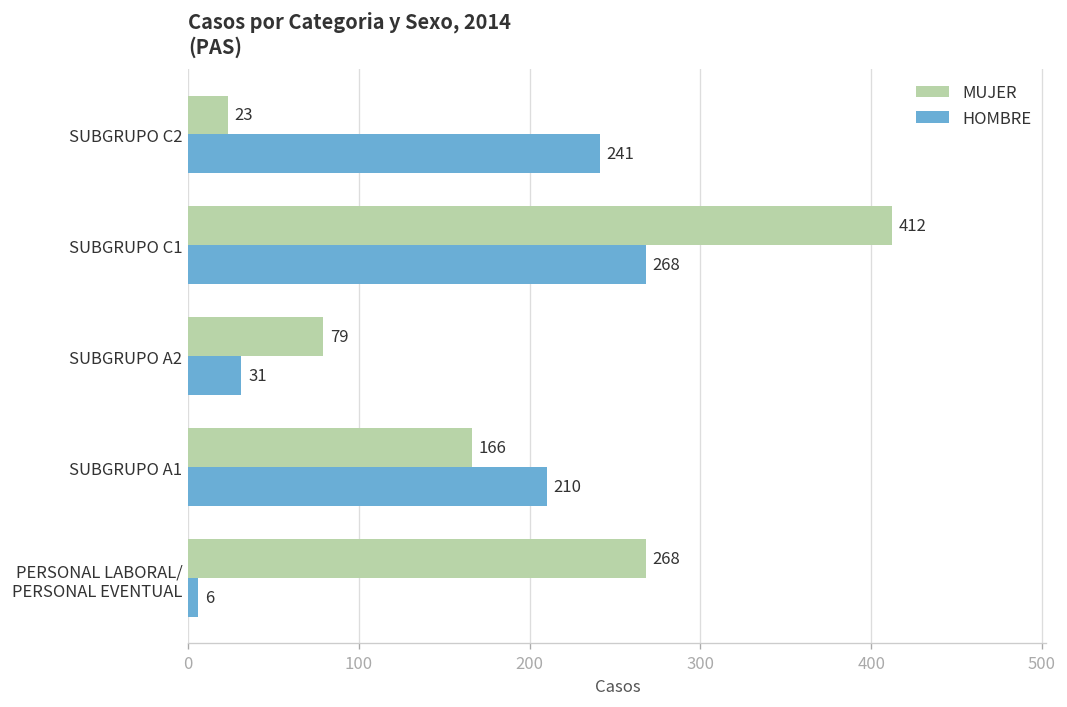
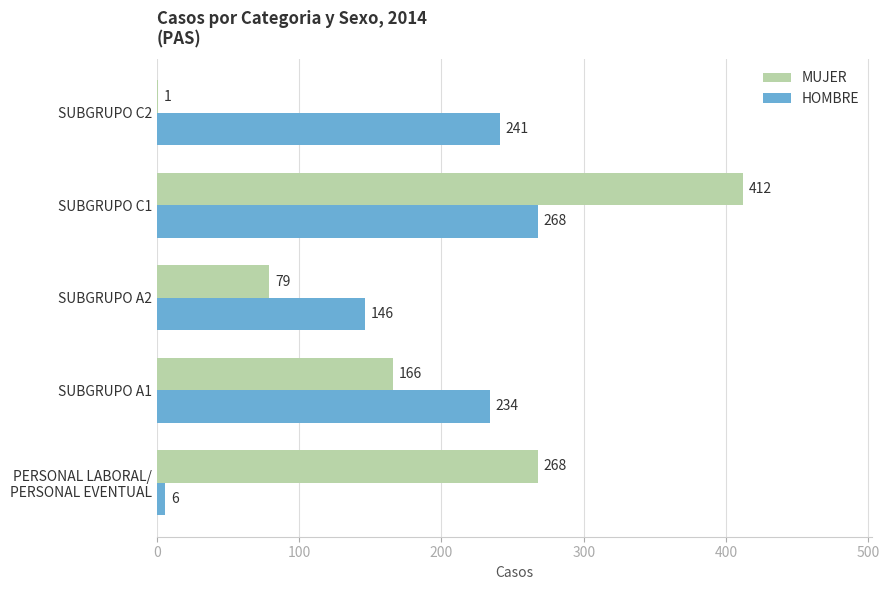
MUJER, SUBGRUPO C2: 23 -> 1
HOMBRE, SUBGRUPO A2: 31 -> 146
HOMBRE, SUBGRUPO A1: 210 -> 234
